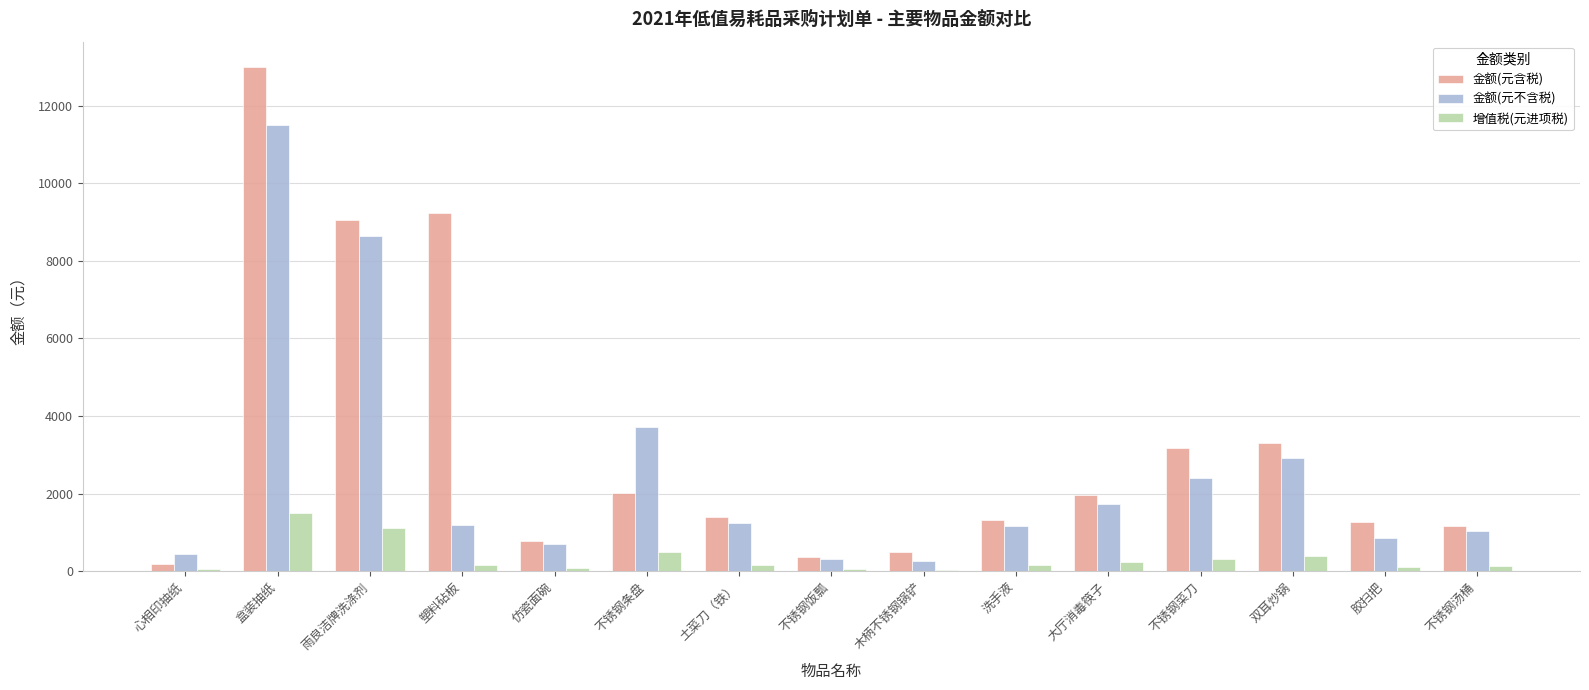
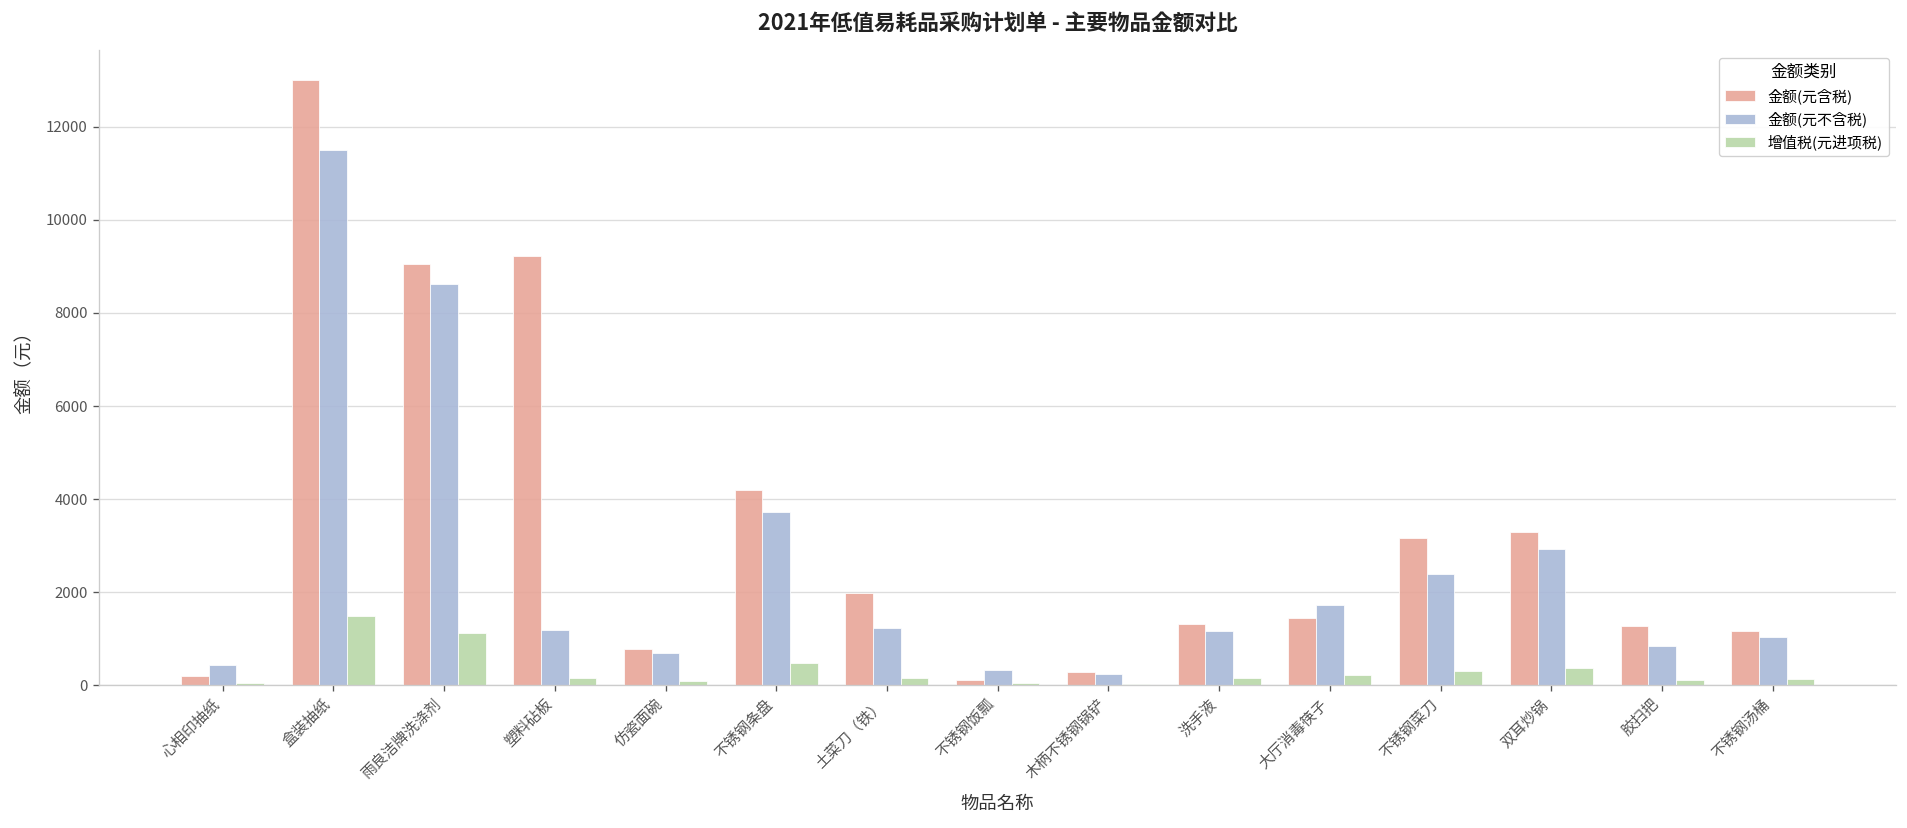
金额(元含税), 不锈钢条盘: 2000 -> 4200
金额(元含税), 土菜刀（铁）: 1400 -> 2000
金额(元含税), 不锈钢饭瓢: 400 -> 100
金额(元含税), 木柄不锈钢锅铲: 500 -> 300
金额(元含税), 大厅消毒筷子: 2000 -> 1400
